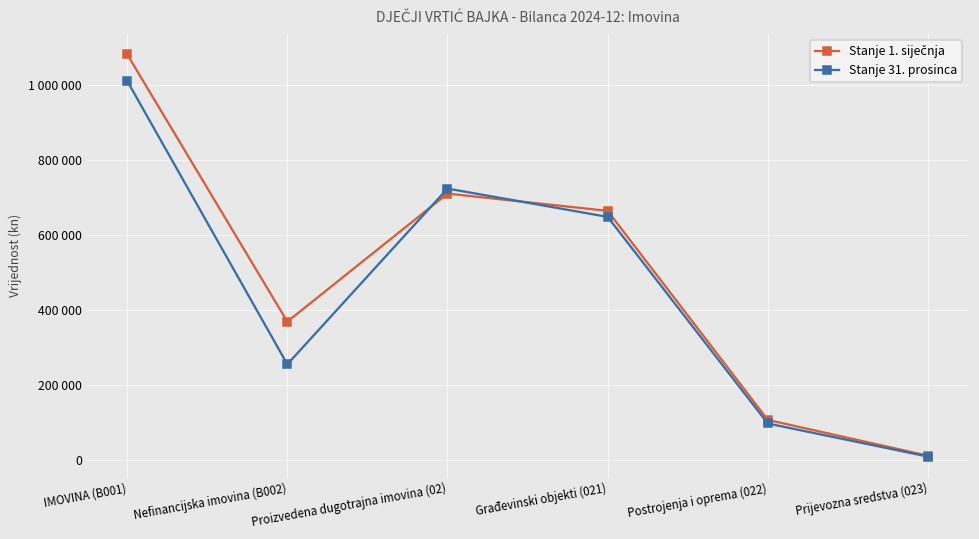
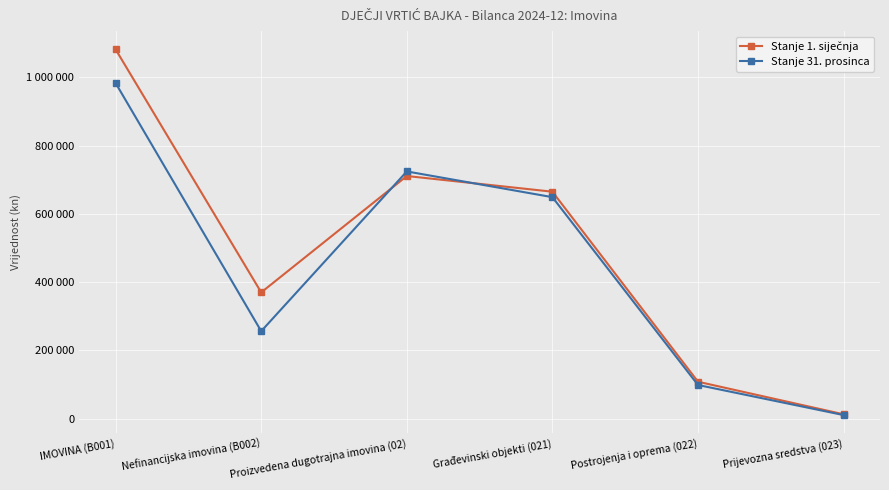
Stanje 31. prosinca, IMOVINA (B001): 1010000 -> 980000
